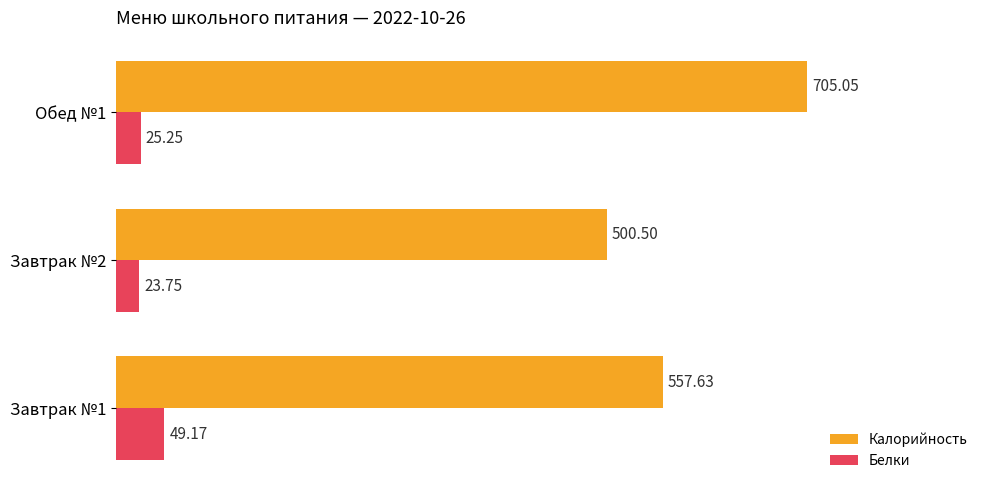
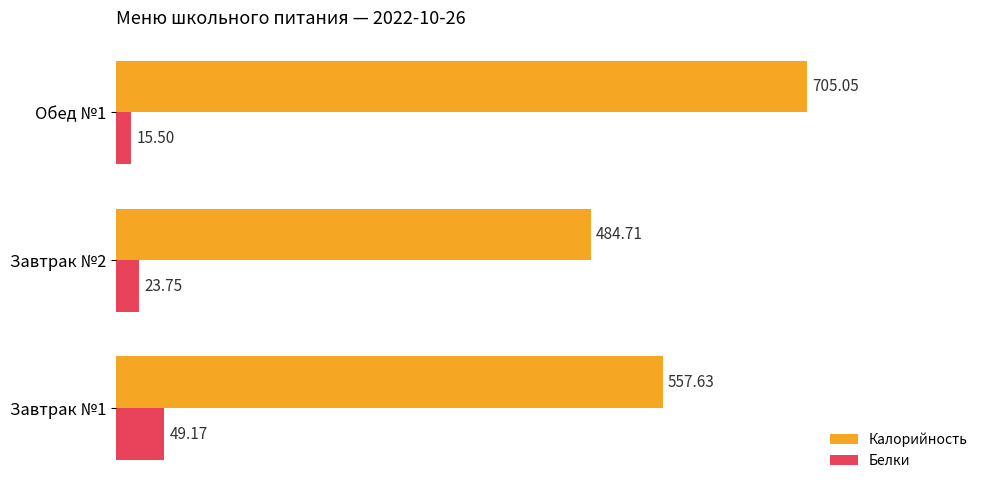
Белки, Обед №1: 25.25 -> 15.50
Калорийность, Завтрак №2: 500.50 -> 484.71
